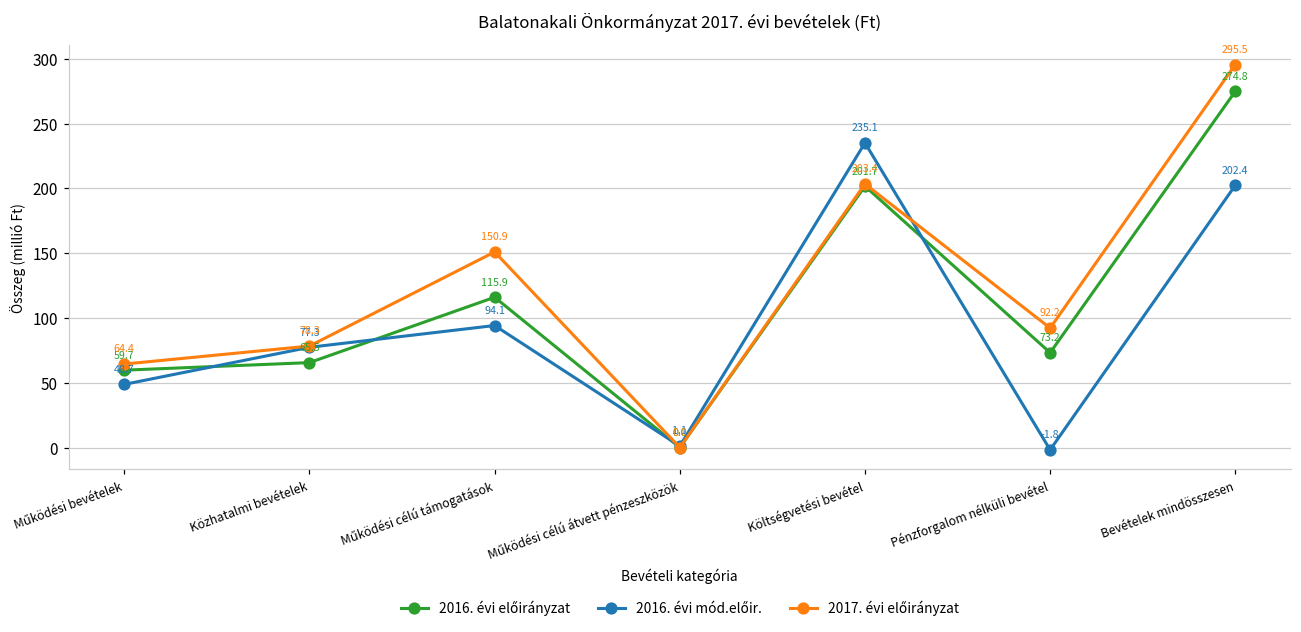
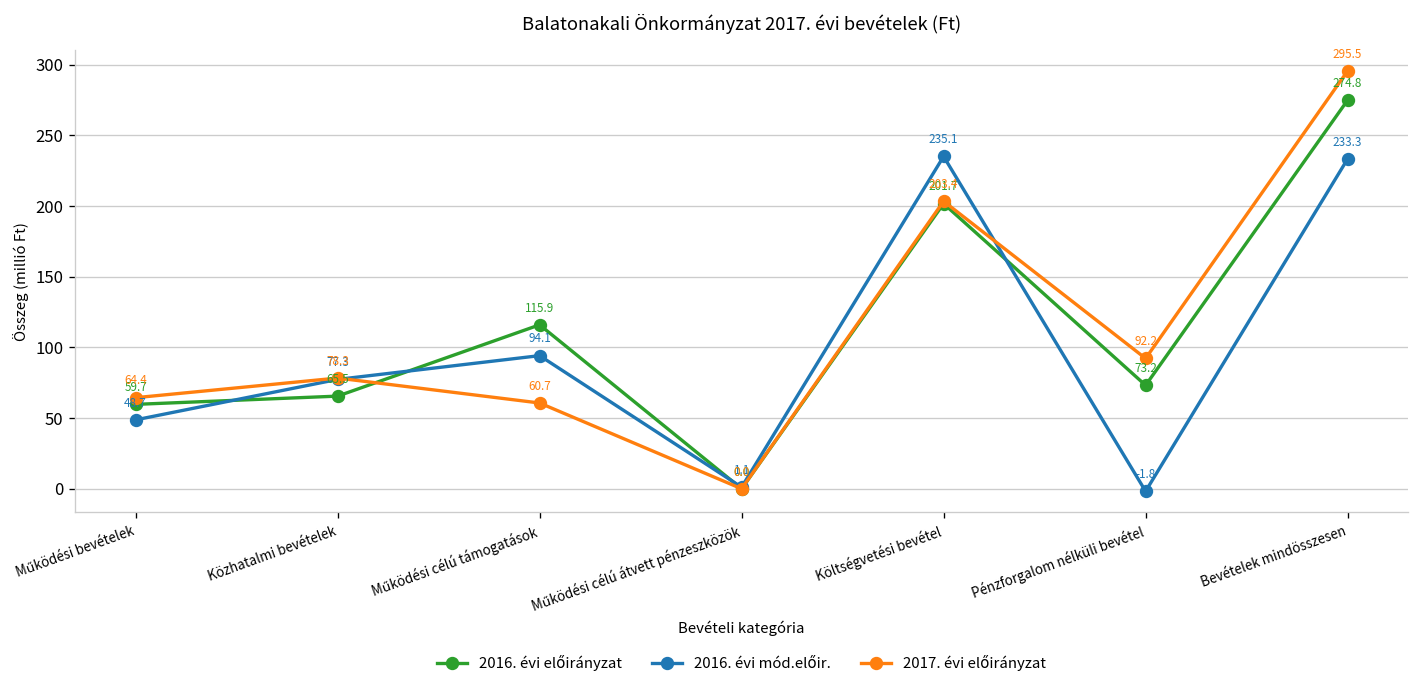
2017. évi előirányzat, Működési célú támogatások: 150.9 -> 60.7
2016. évi mód.előir., Bevételek mindösszesen: 202.4 -> 233.3
